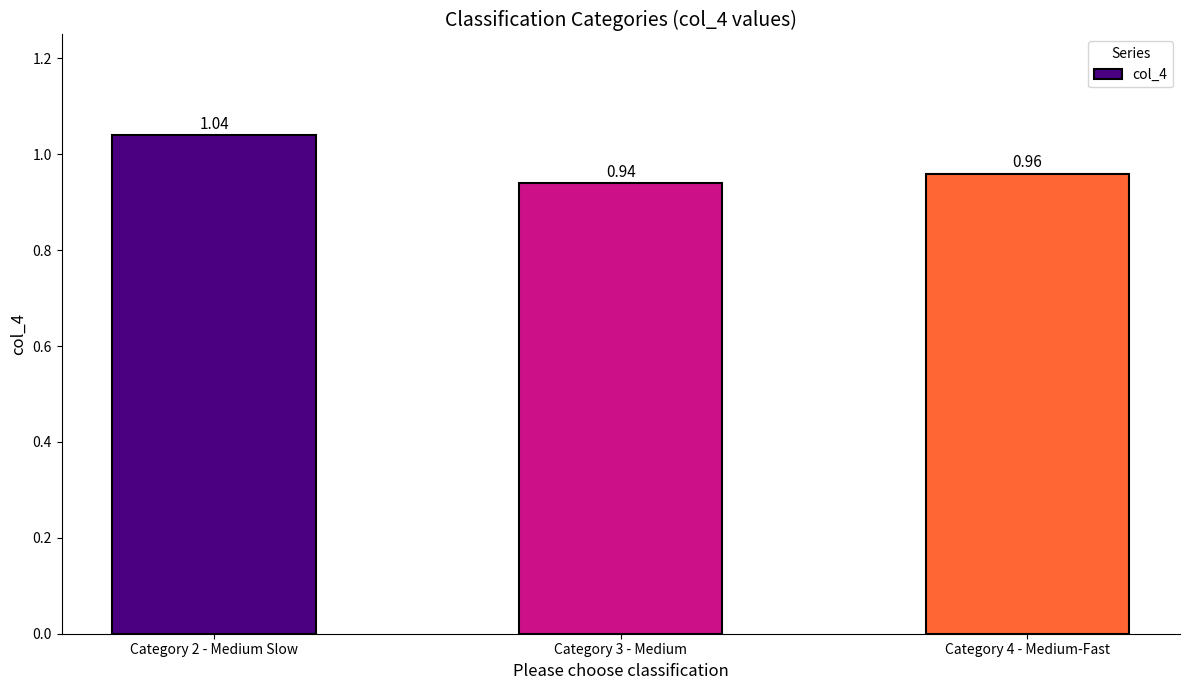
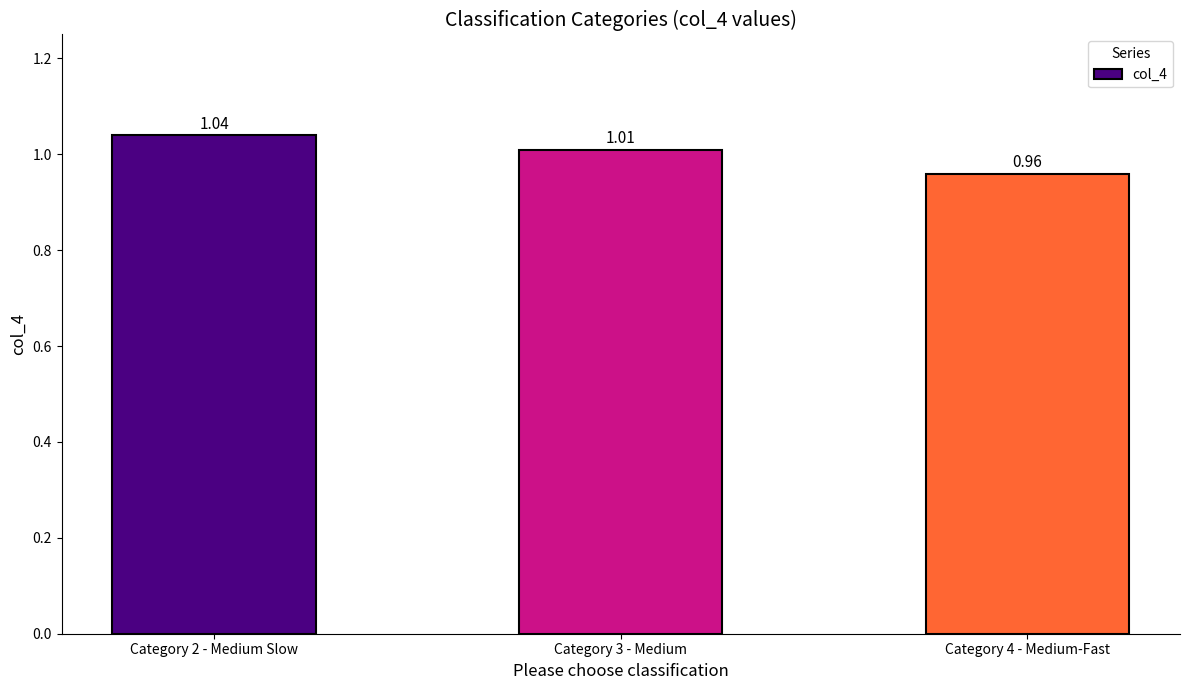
Category 3 - Medium: 0.94 -> 1.01
